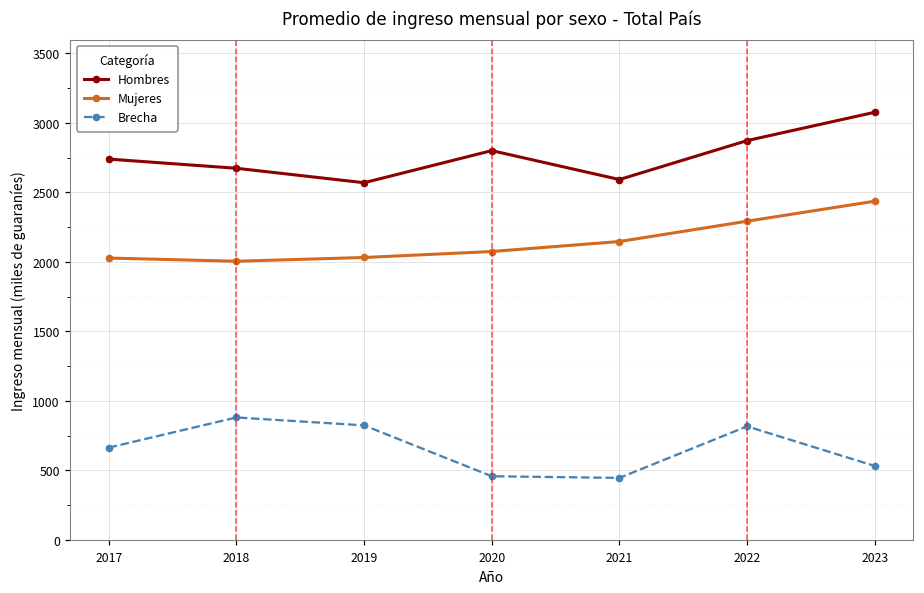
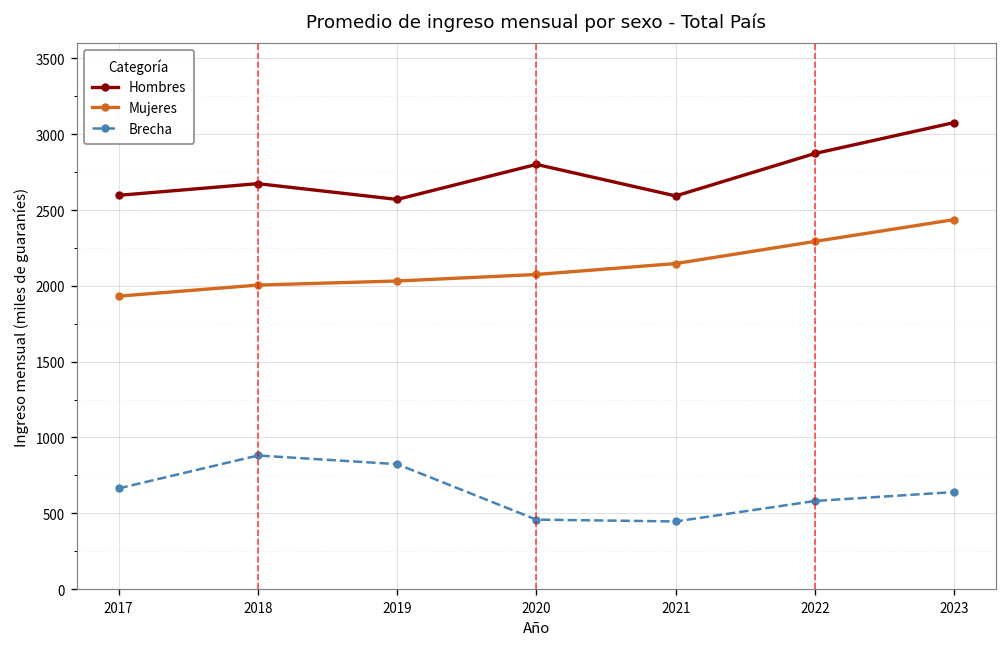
Hombres, 2017: 2740 -> 2600
Mujeres, 2017: 2030 -> 1930
Brecha, 2022: 820 -> 580
Brecha, 2023: 530 -> 640
